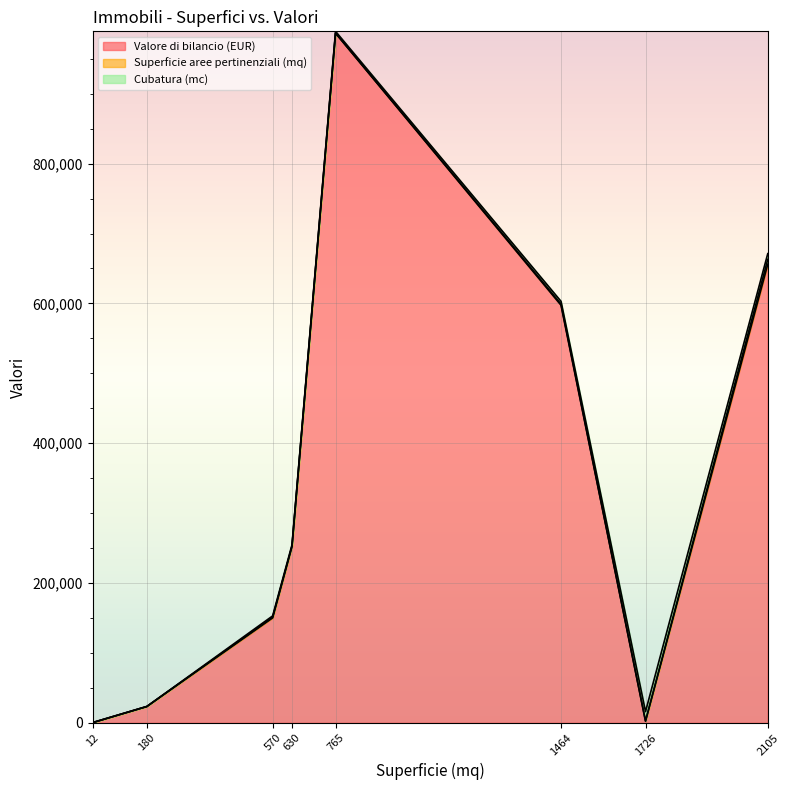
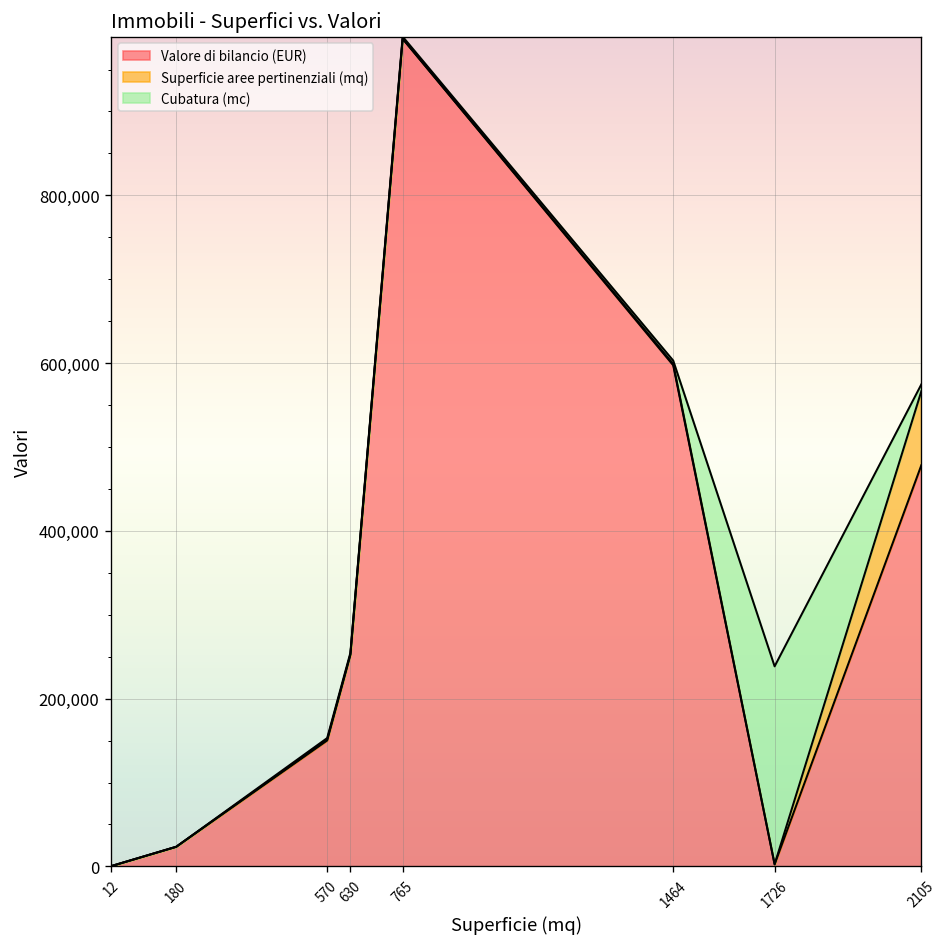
Cubatura (mc), 1726: 10,000 -> 240,000
Valore di bilancio (EUR), 2105: 660,000 -> 480,000
Superficie aree pertinenziali (mq), 2105: 10,000 -> 90,000
